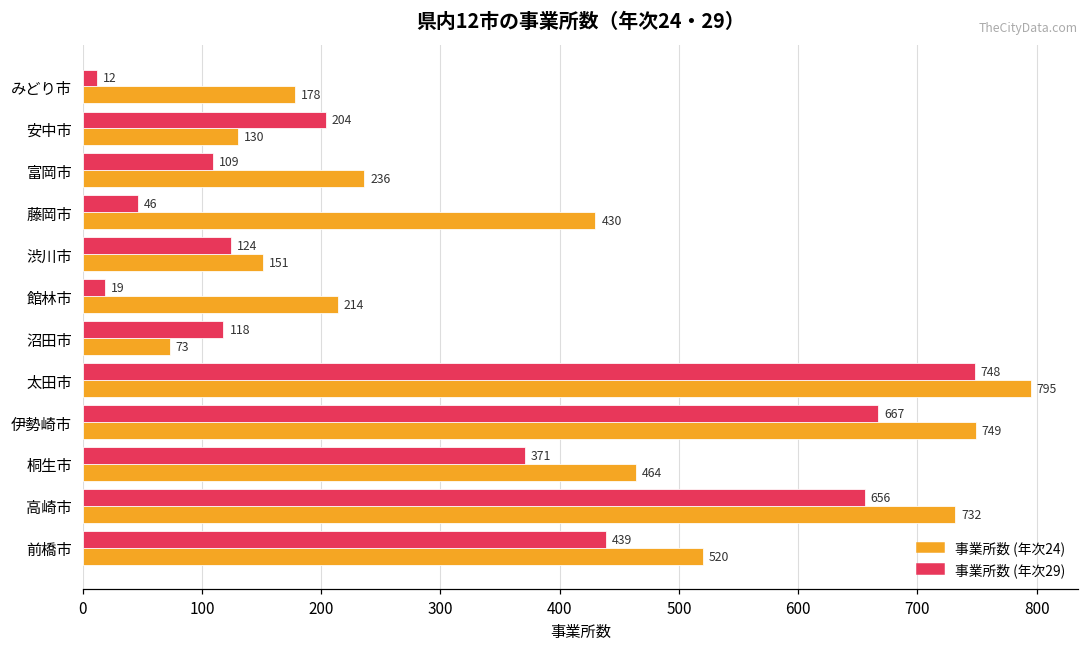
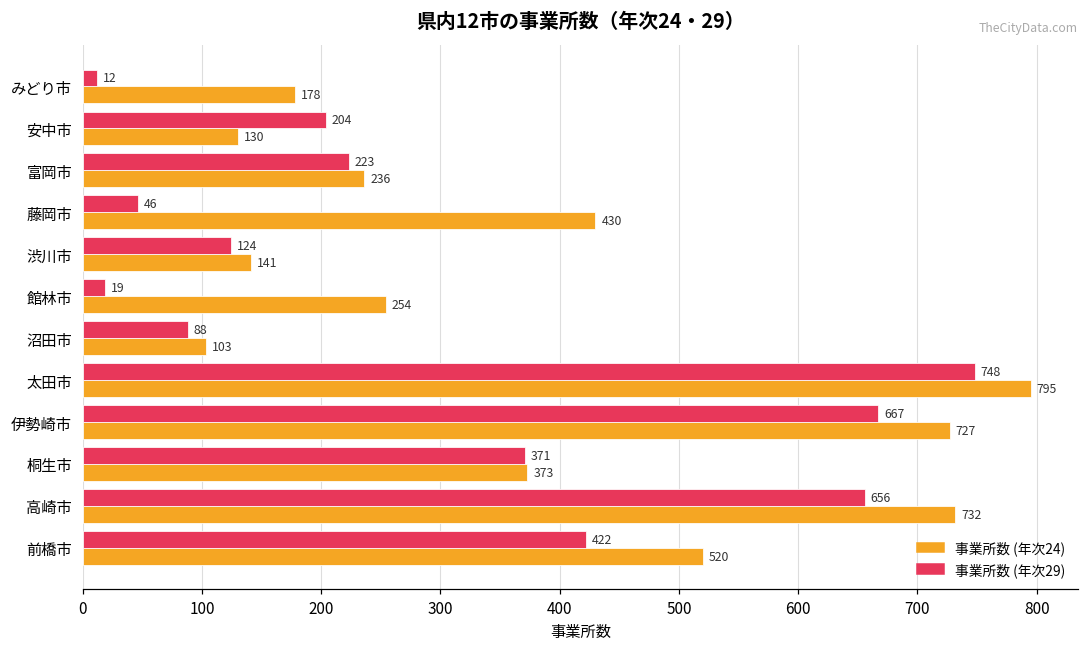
事業所数 (年次29), 富岡市: 109 -> 223
事業所数 (年次24), 渋川市: 151 -> 141
事業所数 (年次24), 館林市: 214 -> 254
事業所数 (年次29), 沼田市: 118 -> 88
事業所数 (年次24), 沼田市: 73 -> 103
事業所数 (年次24), 伊勢崎市: 749 -> 727
事業所数 (年次24), 桐生市: 464 -> 373
事業所数 (年次29), 前橋市: 439 -> 422
